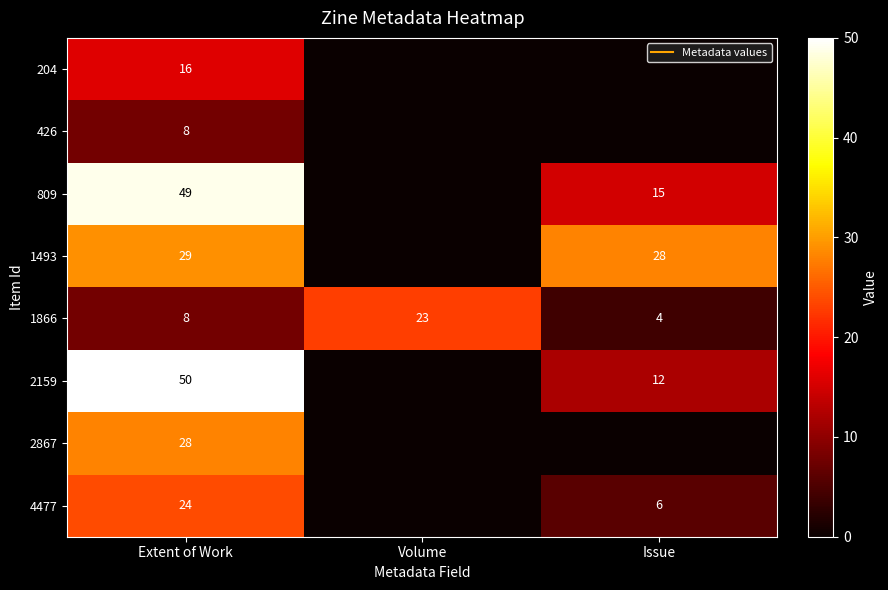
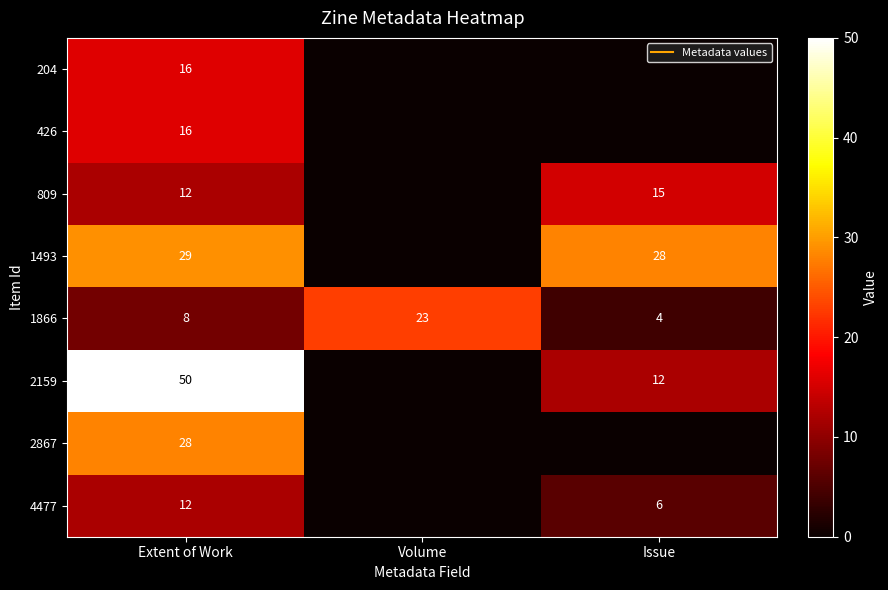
426, Extent of Work: 8 -> 16
809, Extent of Work: 49 -> 12
4477, Extent of Work: 24 -> 12
